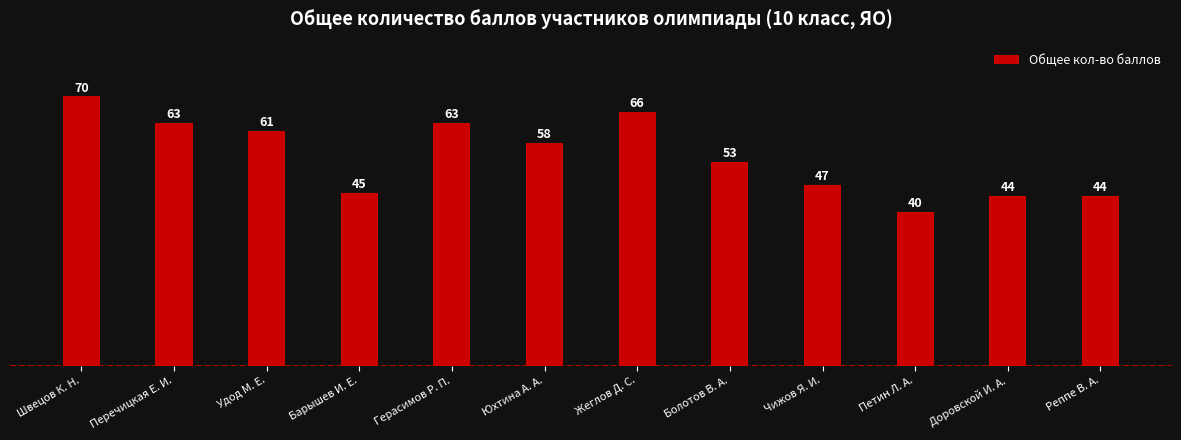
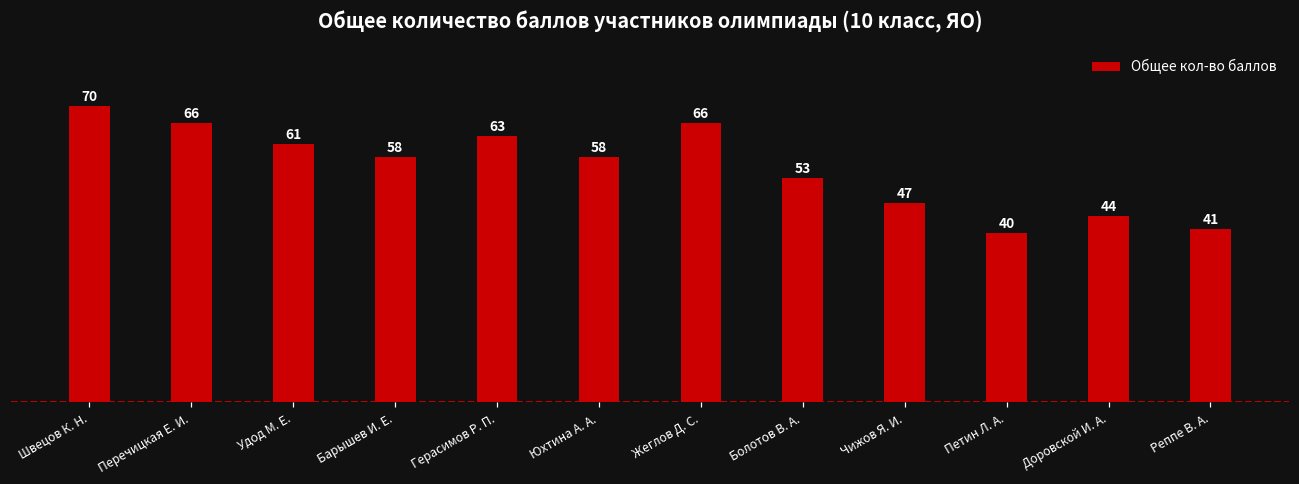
Перечицкая Е. И.: 63 -> 66
Барышев И. Е.: 45 -> 58
Реппе В. А.: 44 -> 41
